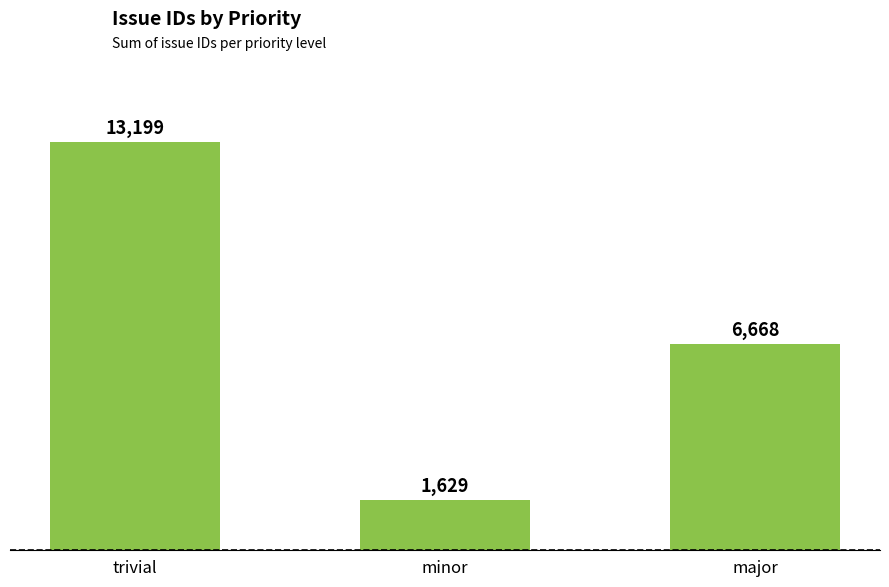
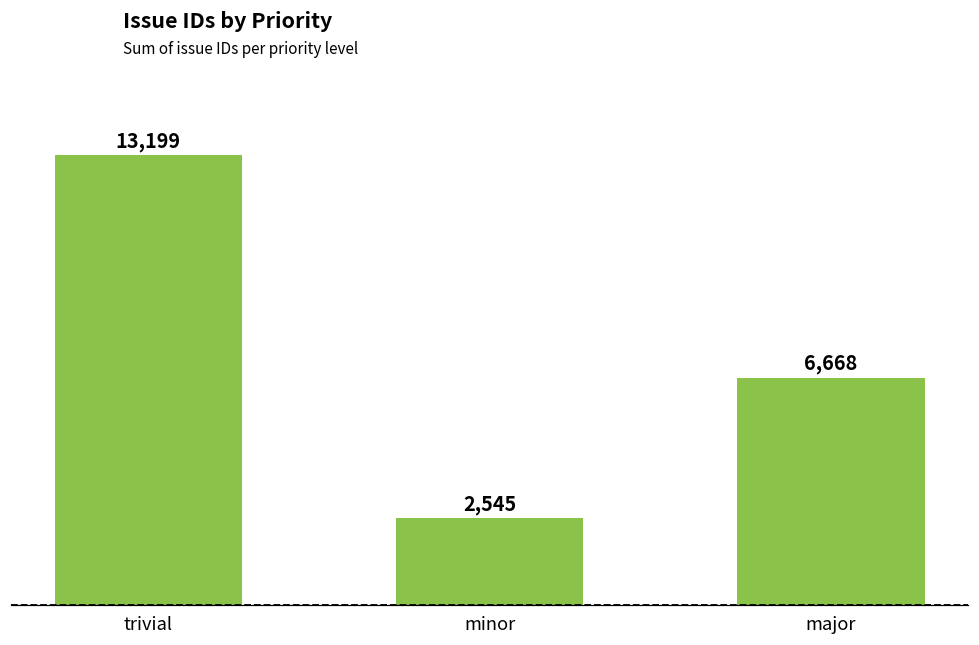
minor: 1,629 -> 2,545
